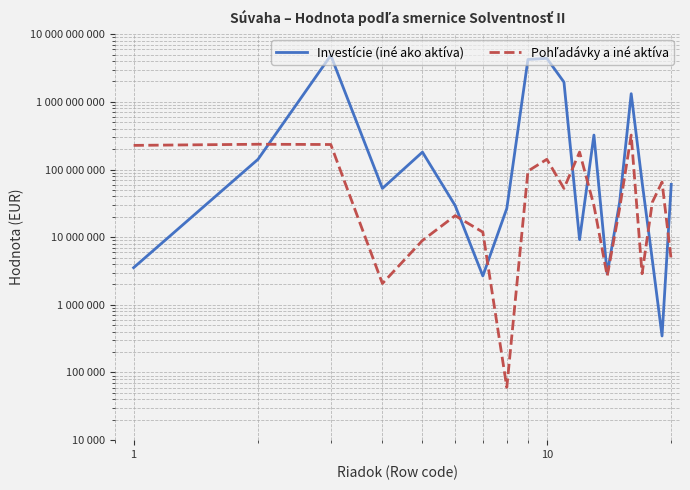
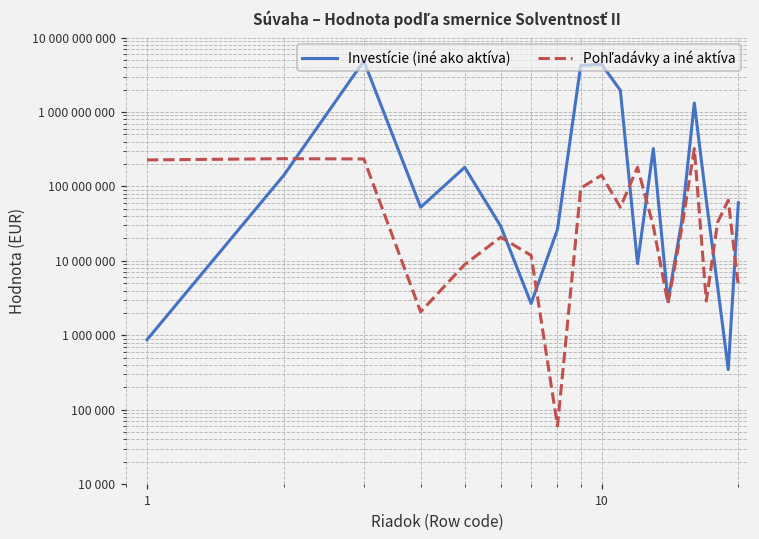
Investície (iné ako aktíva), 1: 4000000 -> 900000
